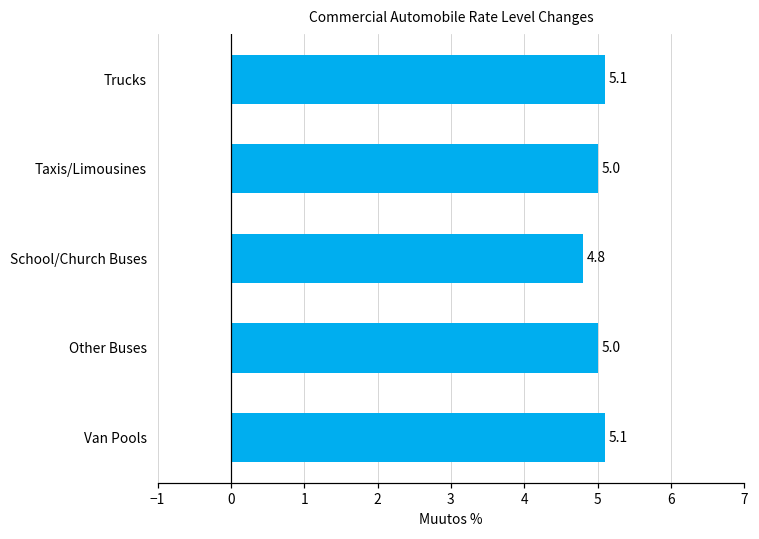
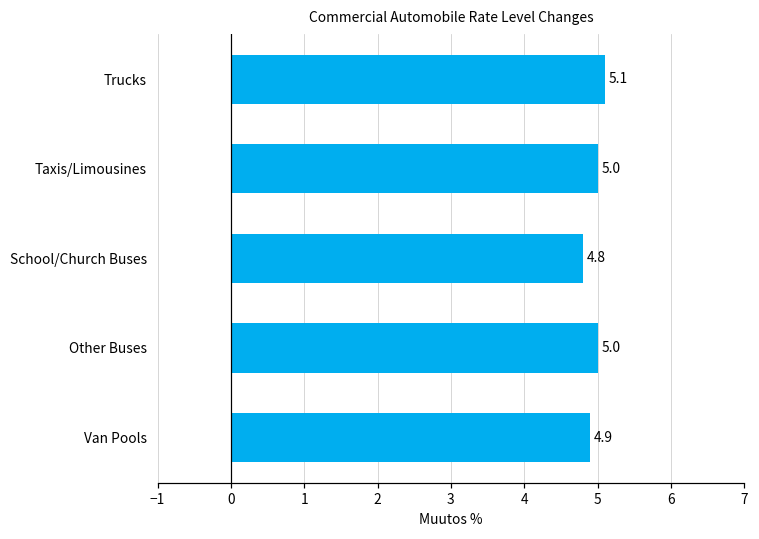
Van Pools: 5.1 -> 4.9
